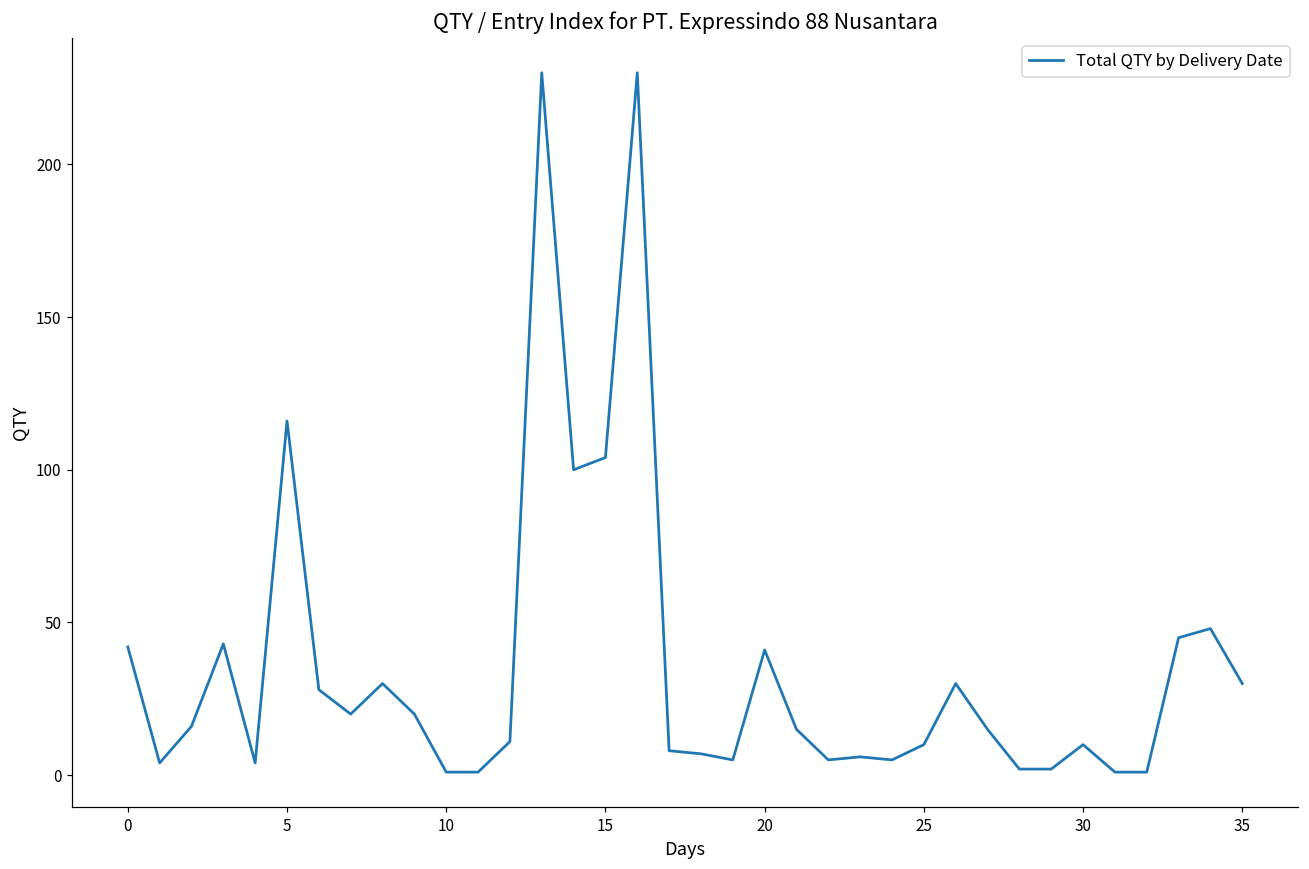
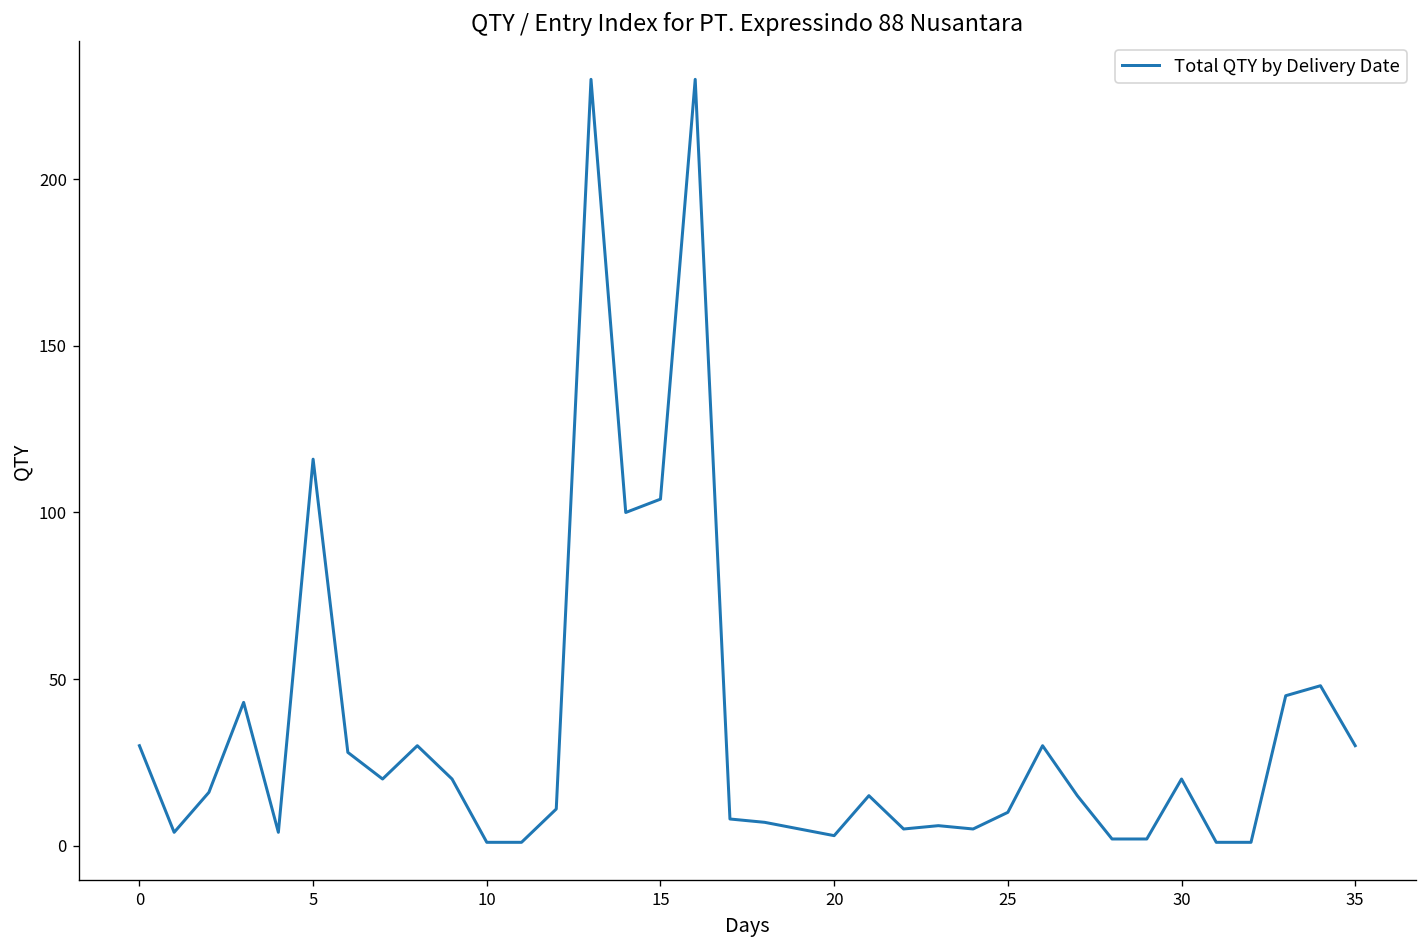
0: 42 -> 30
20: 41 -> 3
30: 10 -> 20
